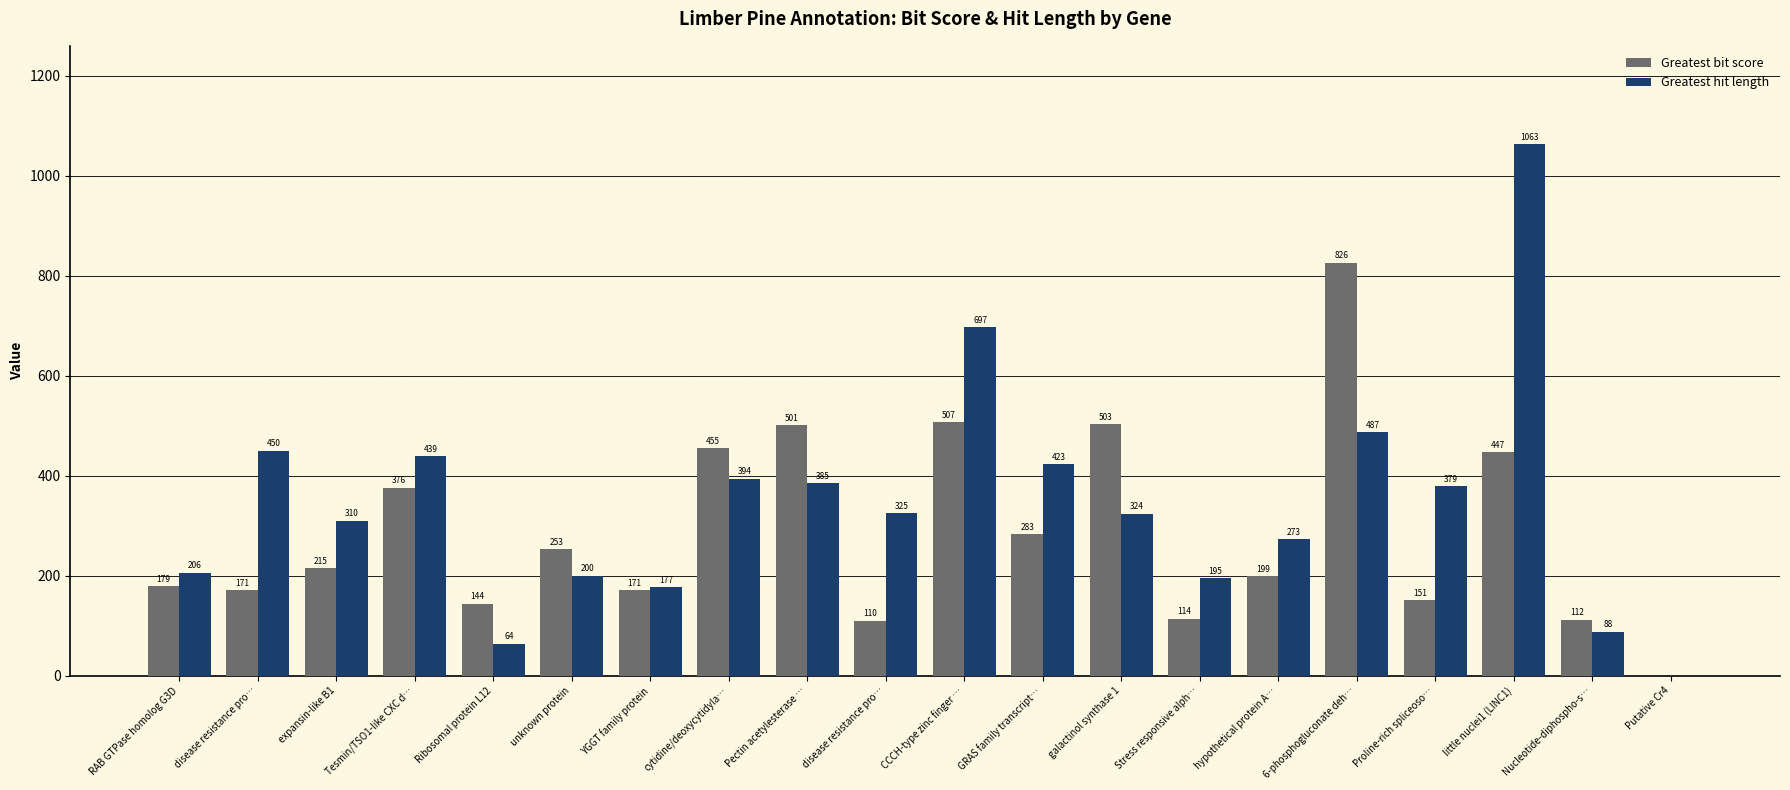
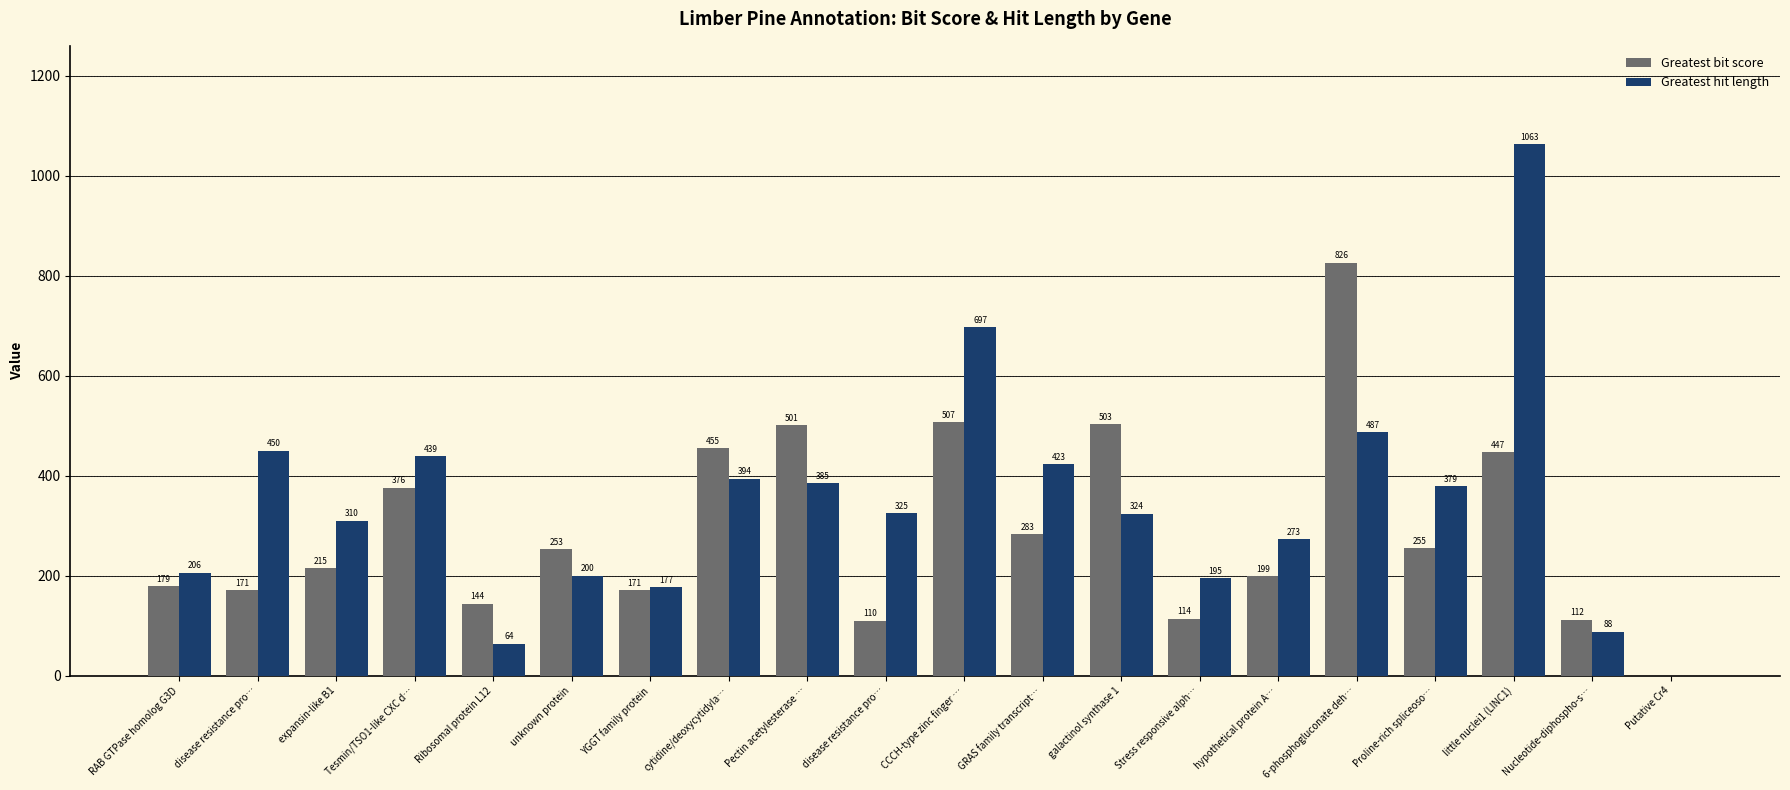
Greatest bit score, Proline-rich spliceoso…: 151 -> 255
